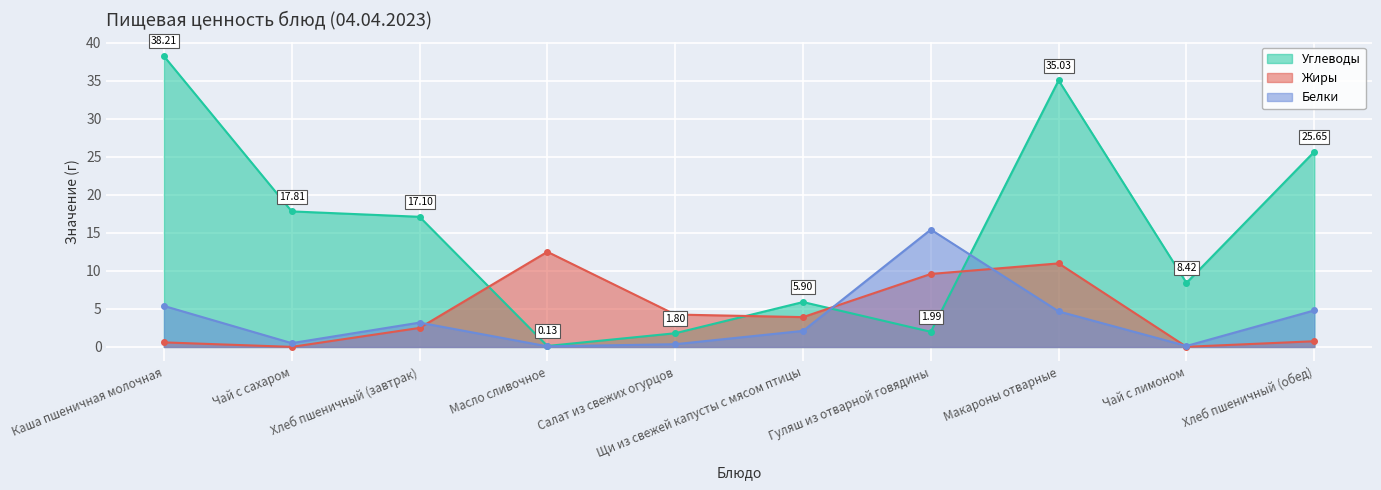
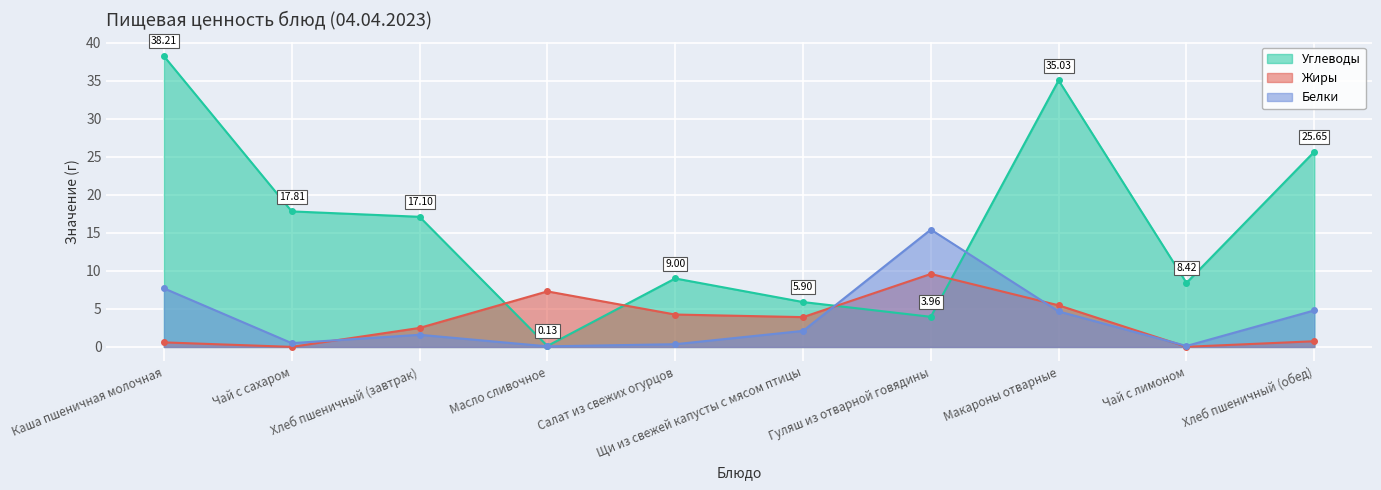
Белки, Каша пшеничная молочная: 5 -> 8
Белки, Хлеб пшеничный (завтрак): 3 -> 2
Жиры, Масло сливочное: 13 -> 7
Углеводы, Салат из свежих огурцов: 1.80 -> 9.00
Углеводы, Гуляш из отварной говядины: 1.99 -> 3.96
Жиры, Макароны отварные: 11 -> 5
